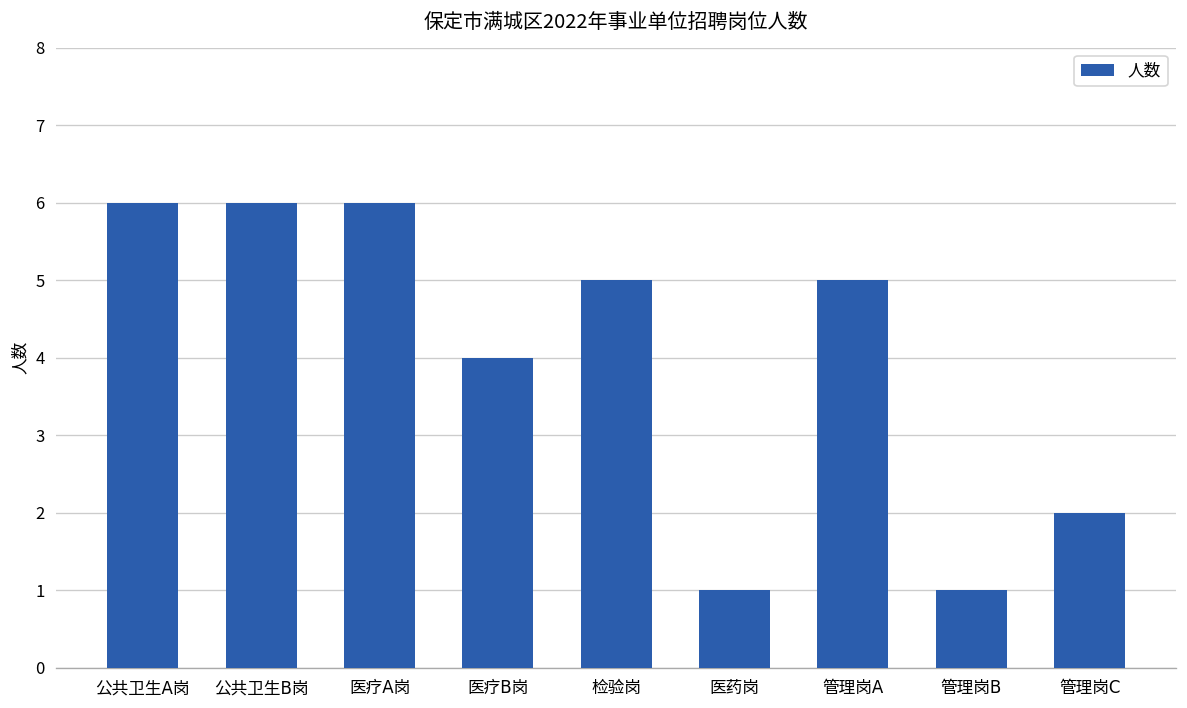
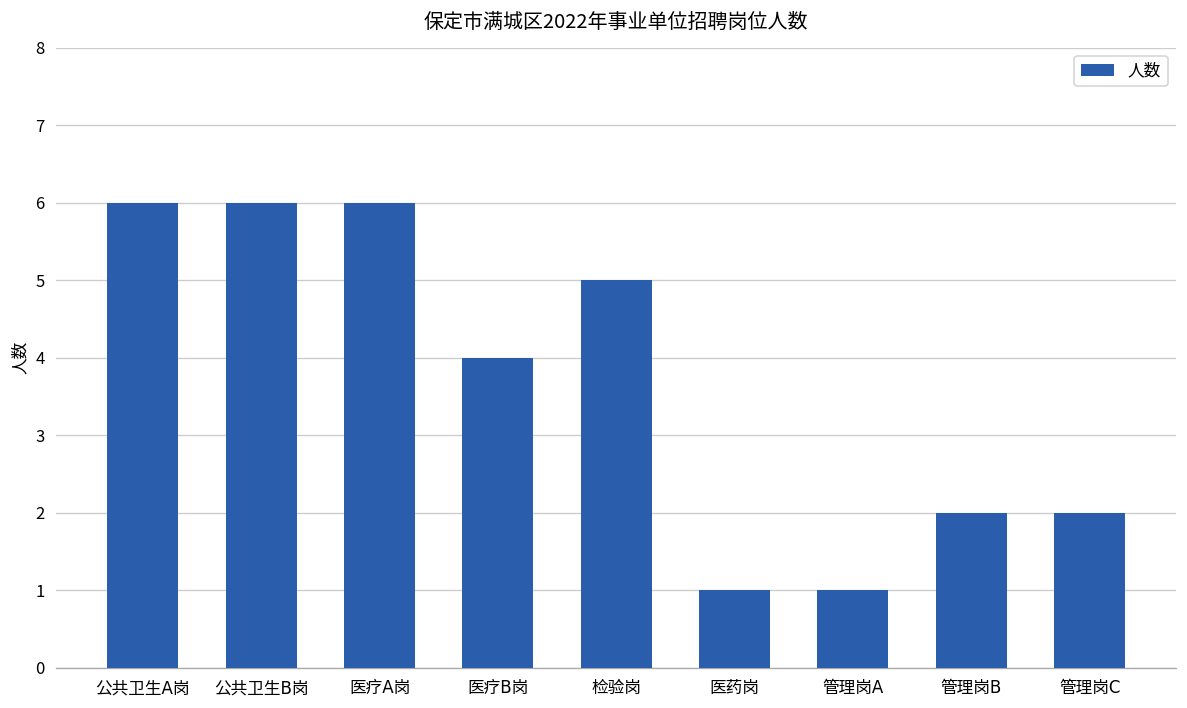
管理岗A: 5 -> 1
管理岗B: 1 -> 2
